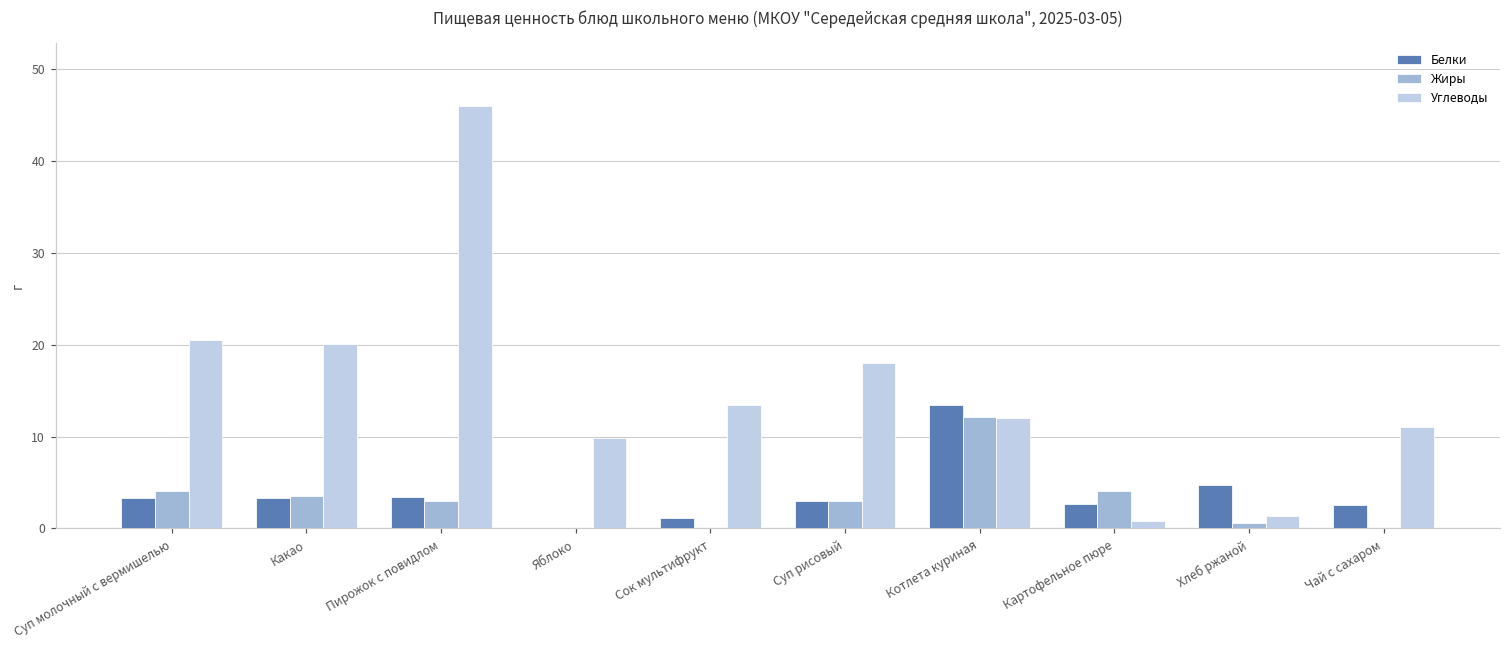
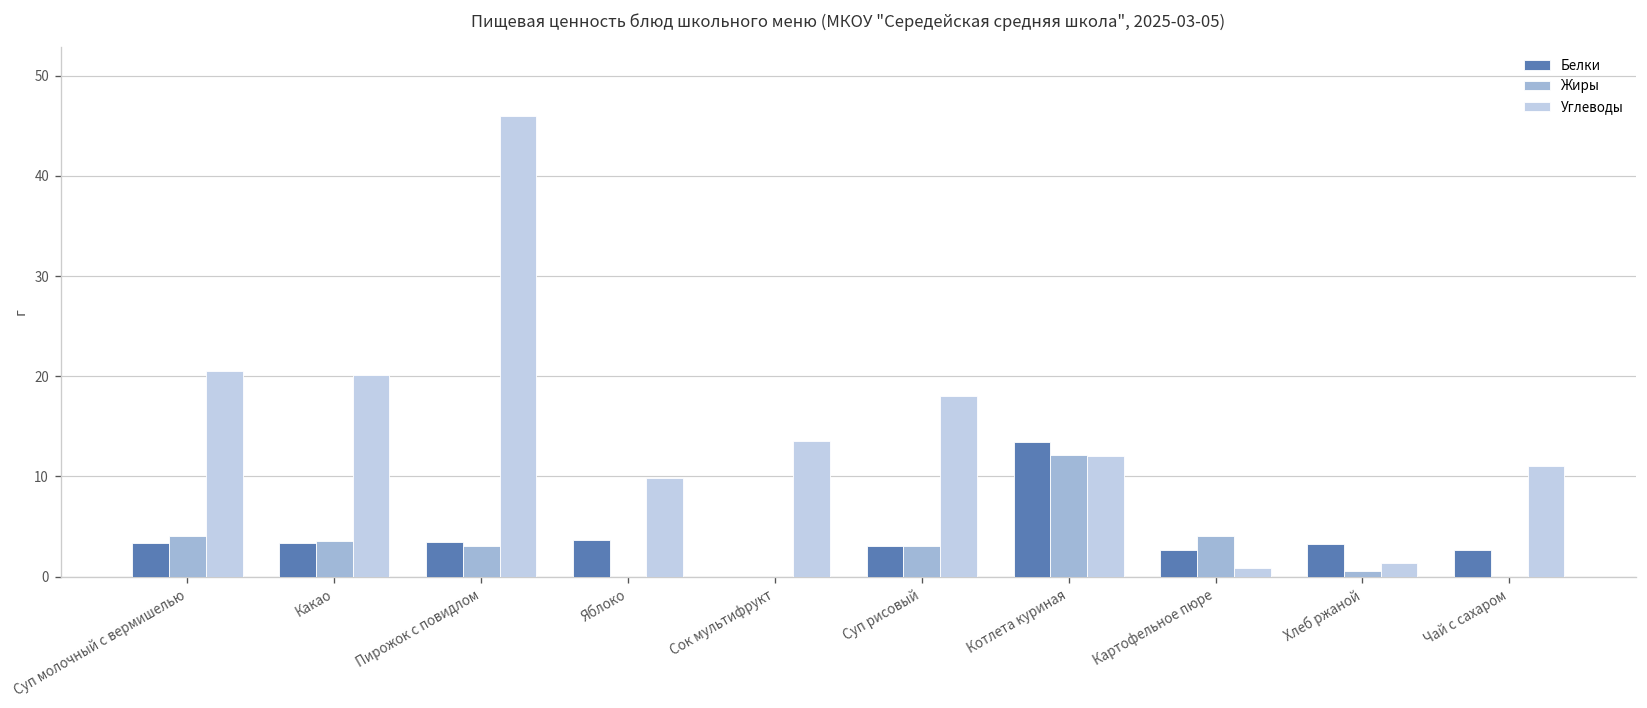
Белки, Яблоко: 0 -> 4
Белки, Сок мультифрукт: 1 -> 0
Белки, Хлеб ржаной: 5 -> 3
